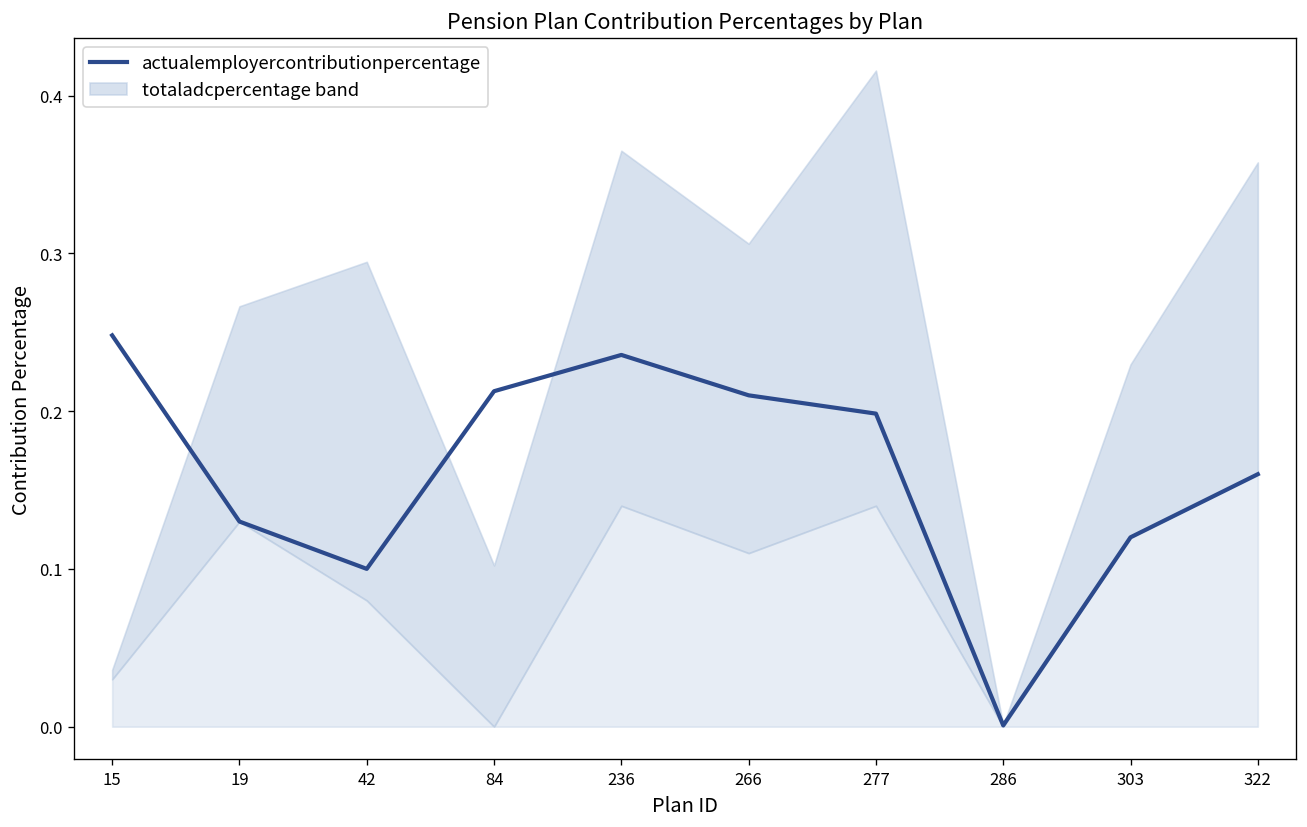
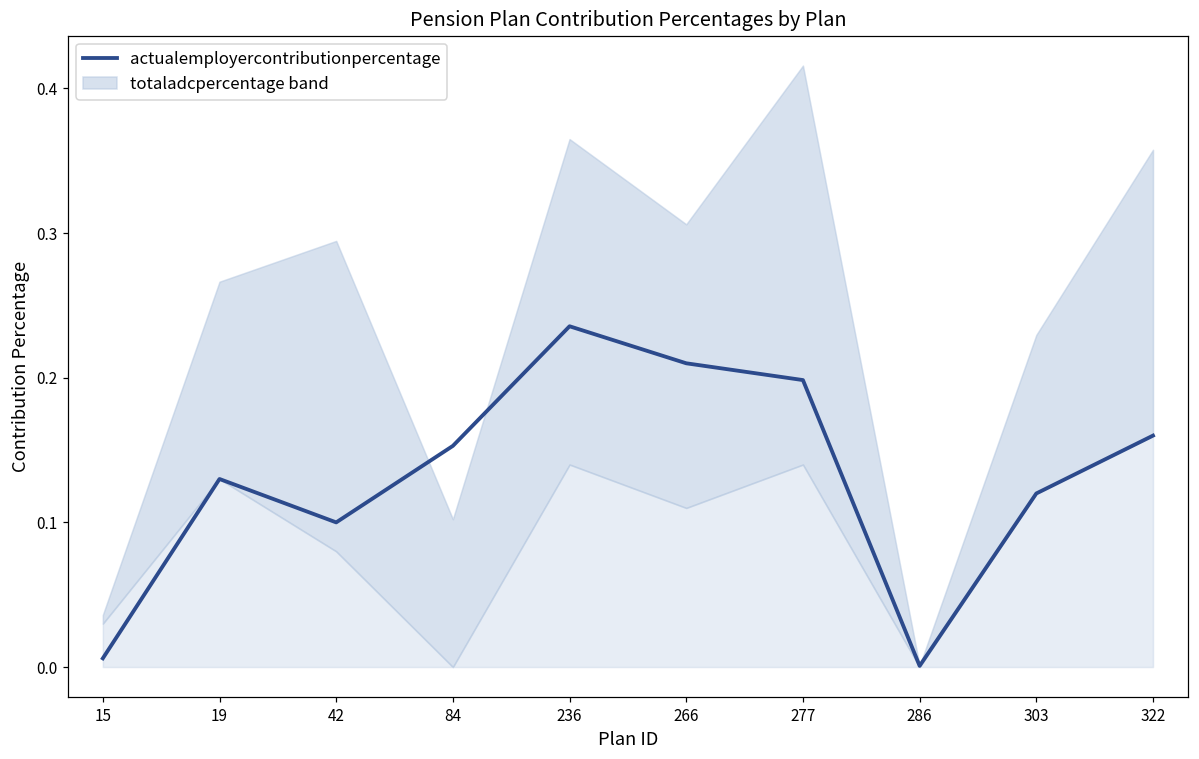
actualemployercontributionpercentage, 15: 0.248 -> 0.006
actualemployercontributionpercentage, 84: 0.213 -> 0.153
